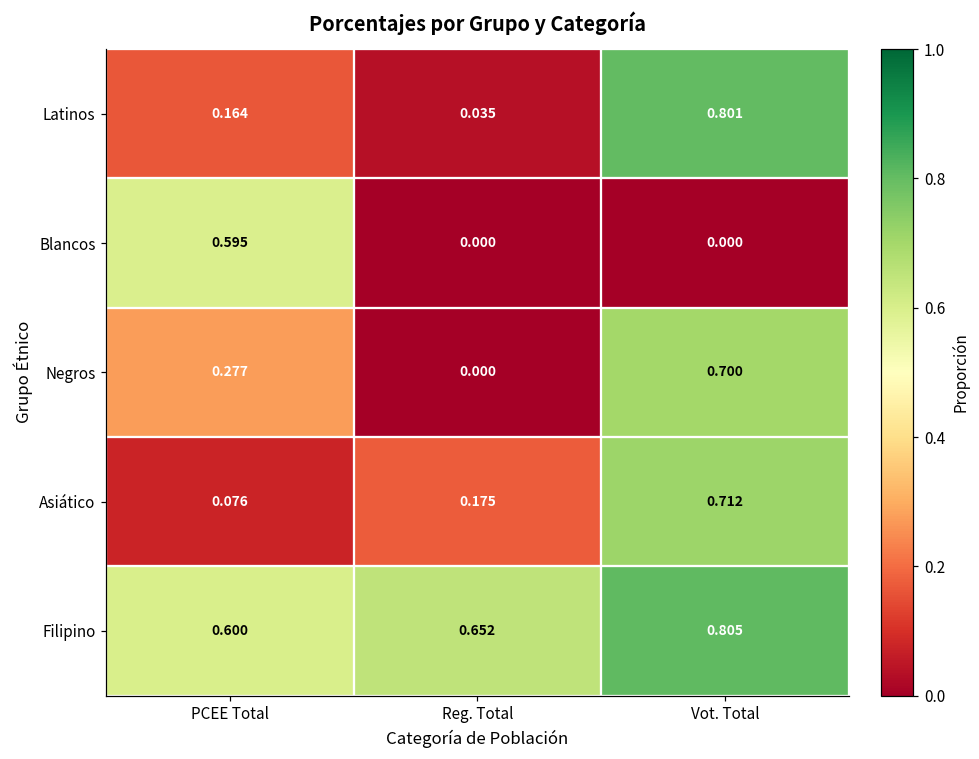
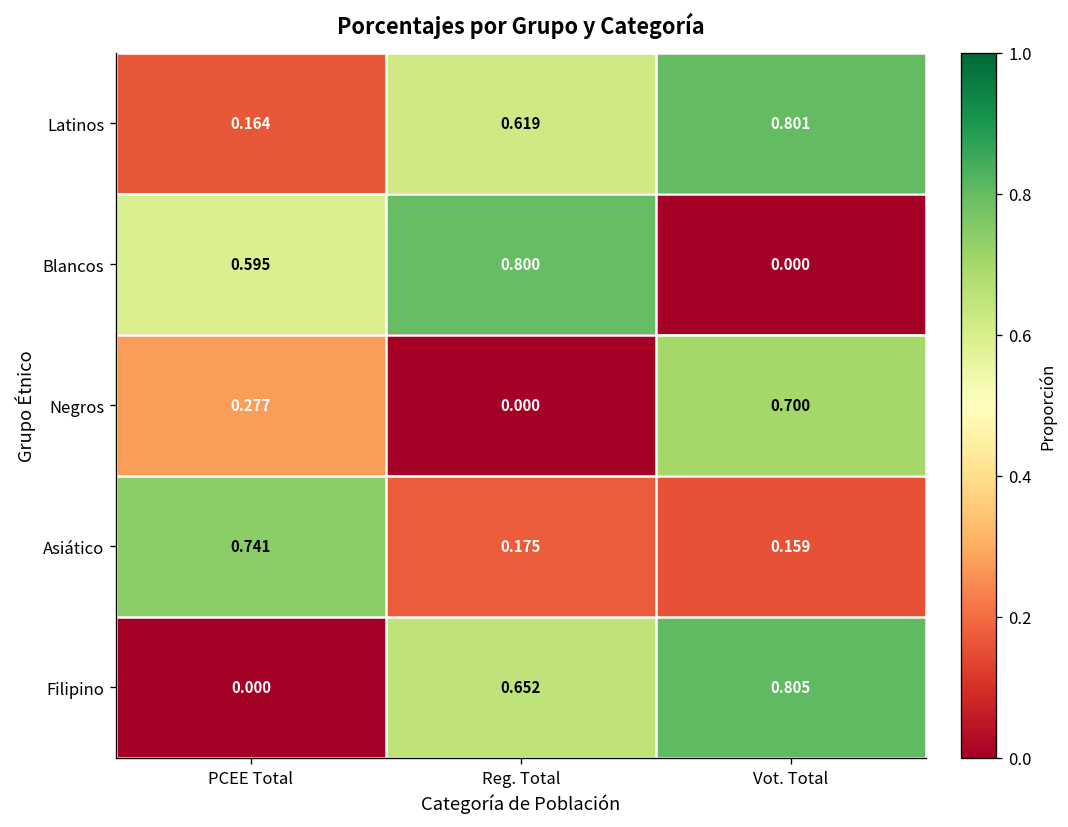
Latinos, Reg. Total: 0.035 -> 0.619
Blancos, Reg. Total: 0.000 -> 0.800
Asiático, PCEE Total: 0.076 -> 0.741
Asiático, Vot. Total: 0.712 -> 0.159
Filipino, PCEE Total: 0.600 -> 0.000
